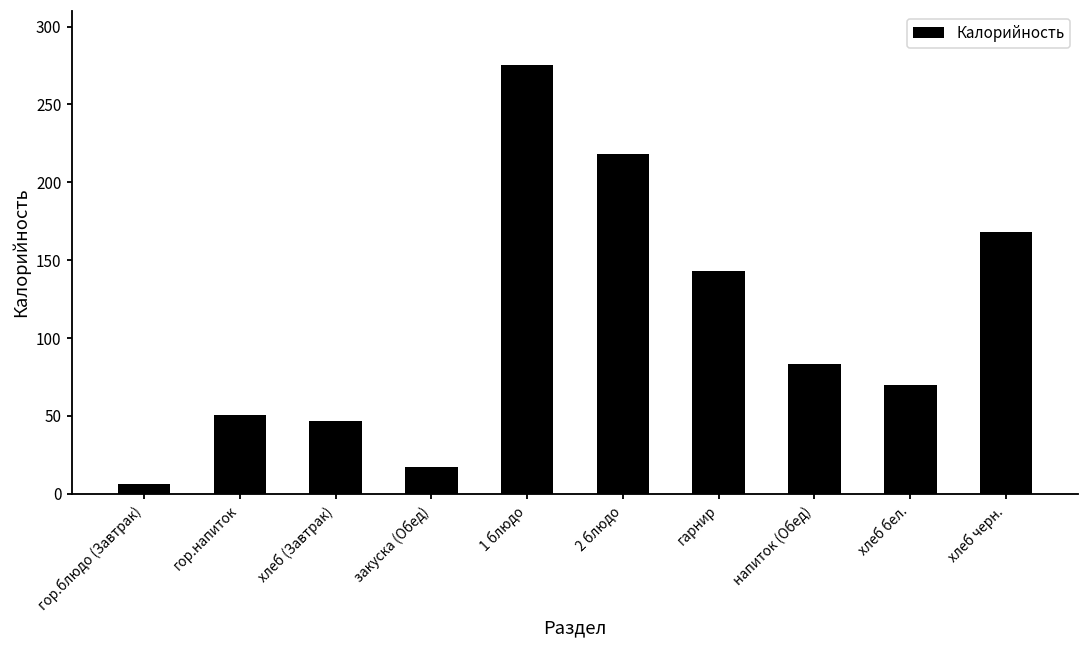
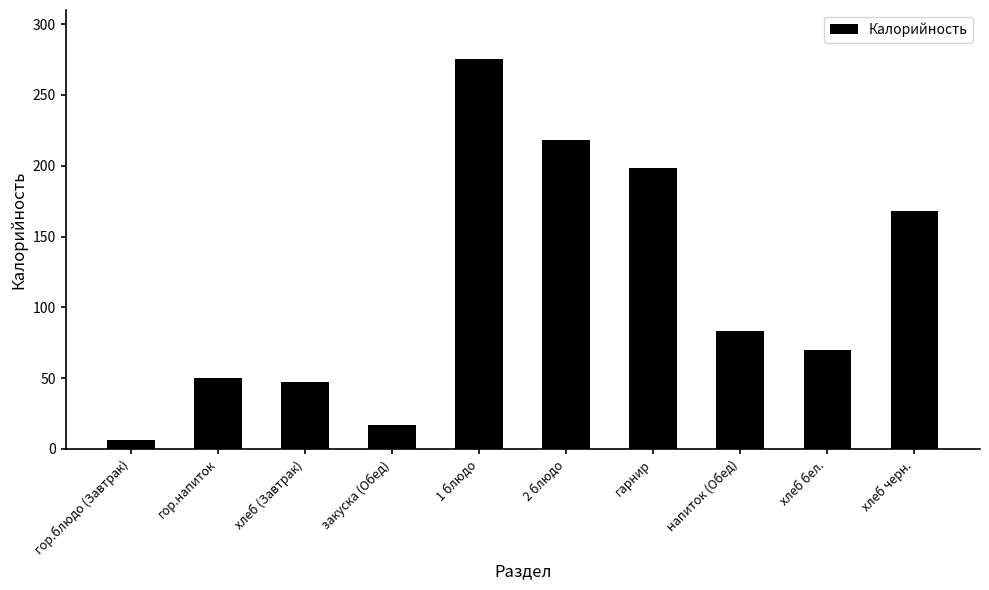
гарнир: 143 -> 199
